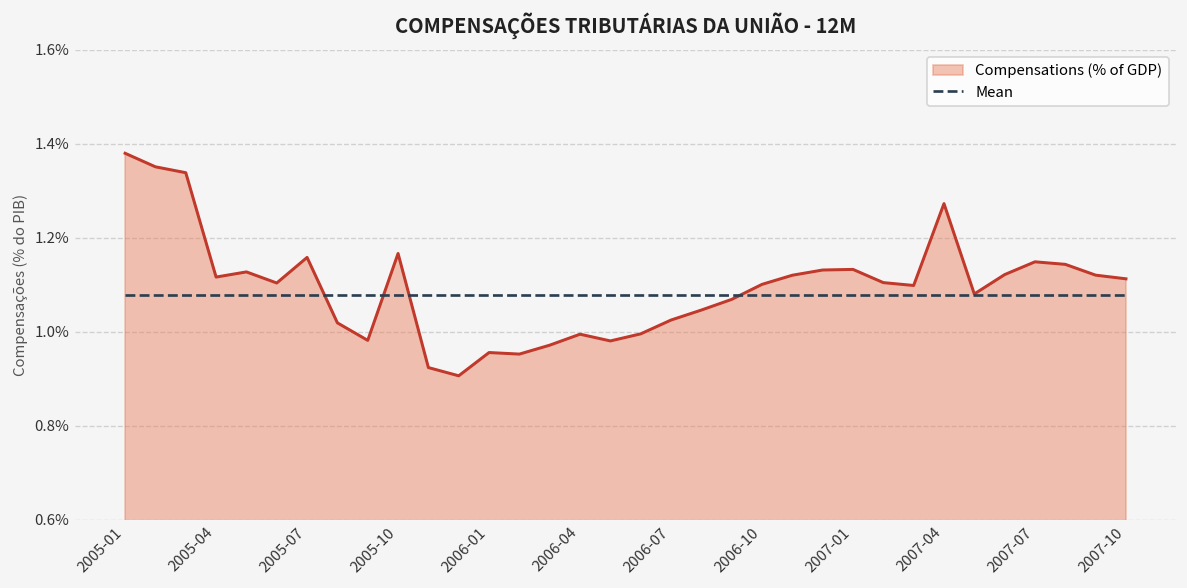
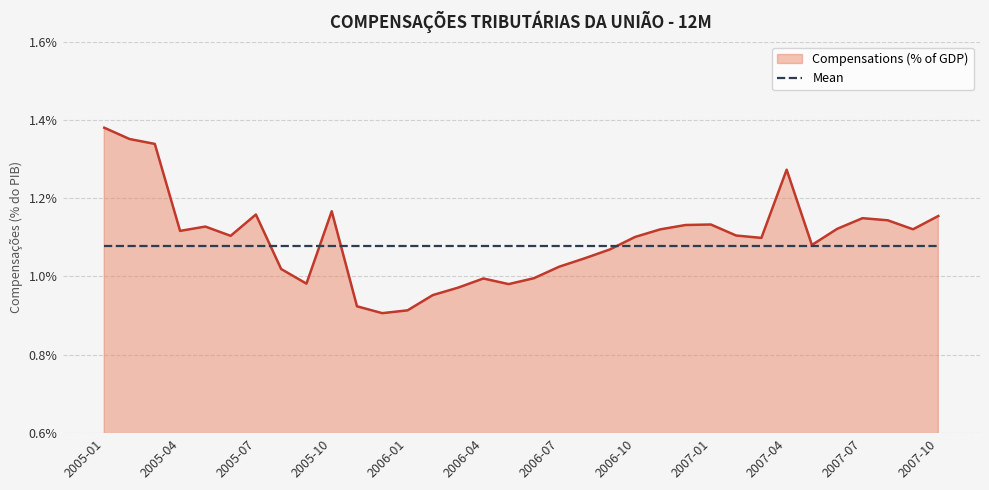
Compensations (% of GDP), 2006-01: 0.96% -> 0.91%
Compensations (% of GDP), 2007-10: 1.11% -> 1.15%
